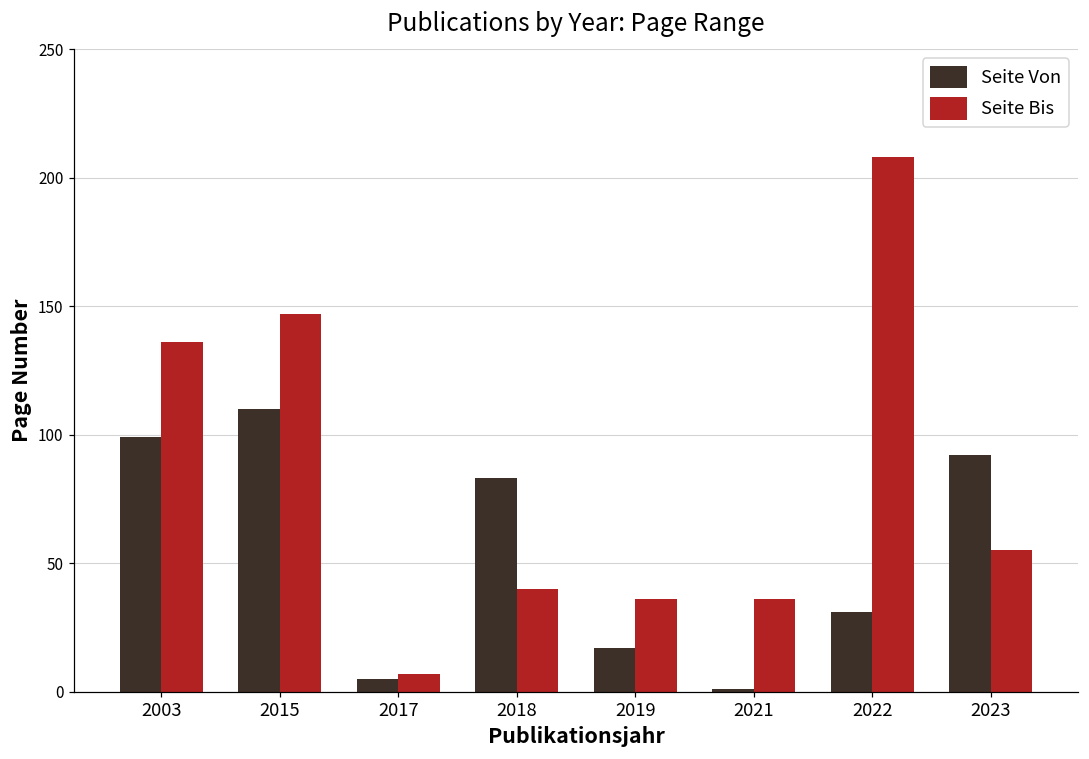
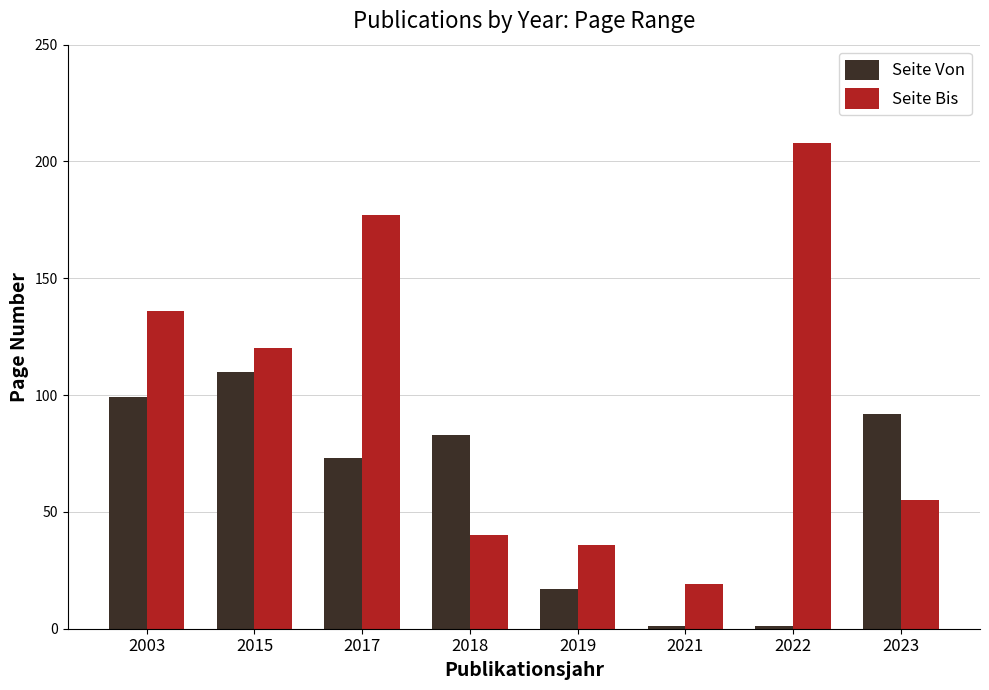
Seite Bis, 2015: 147 -> 120
Seite Von, 2017: 5 -> 73
Seite Bis, 2017: 7 -> 177
Seite Bis, 2021: 36 -> 19
Seite Von, 2022: 31 -> 1
